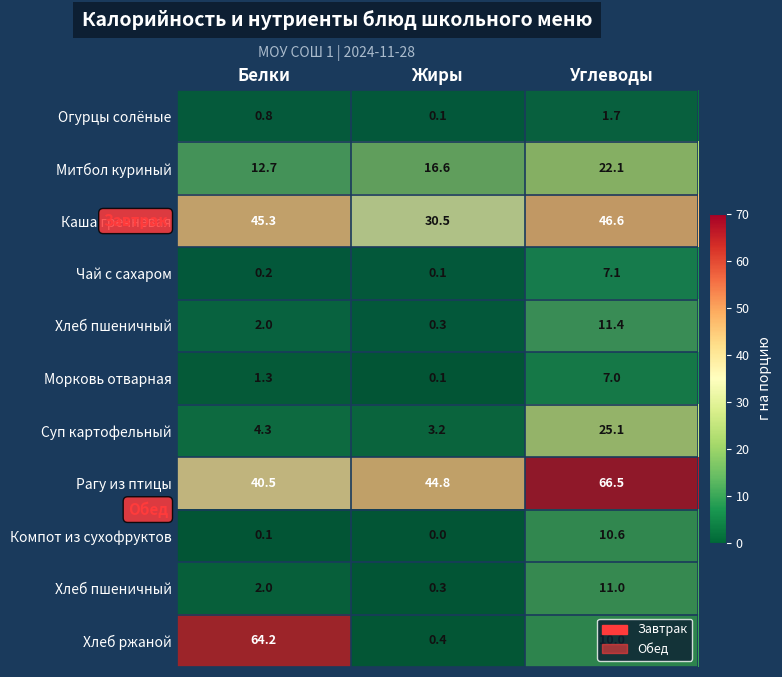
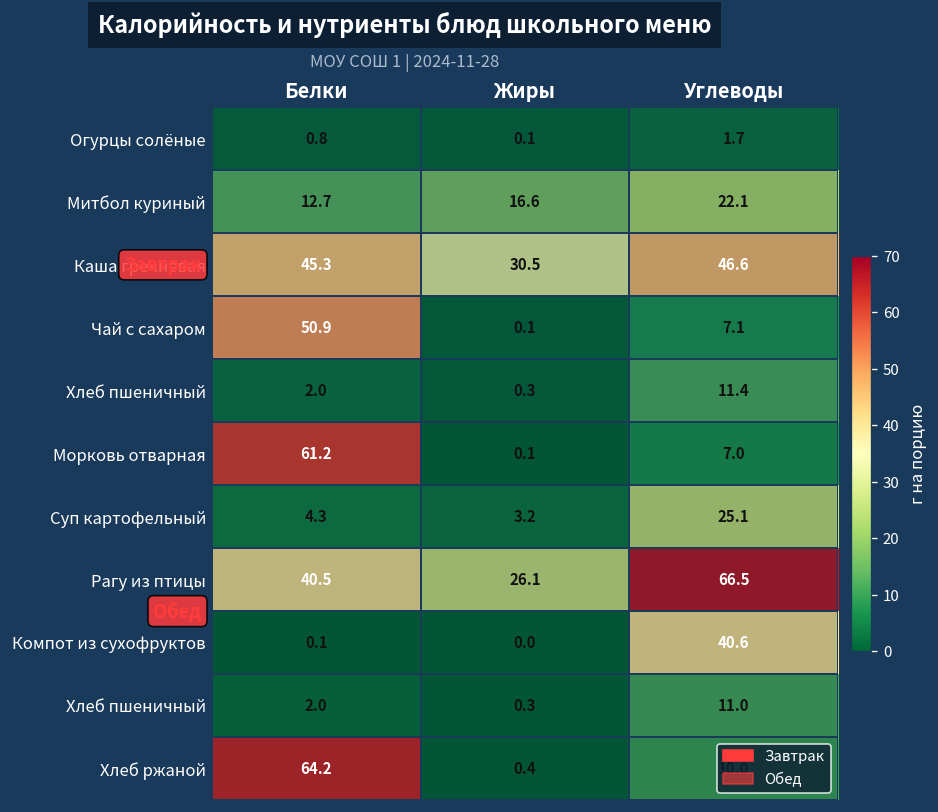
Чай с сахаром, Белки: 0.2 -> 50.9
Морковь отварная, Белки: 1.3 -> 61.2
Рагу из птицы, Жиры: 44.8 -> 26.1
Компот из сухофруктов, Углеводы: 10.6 -> 40.6
